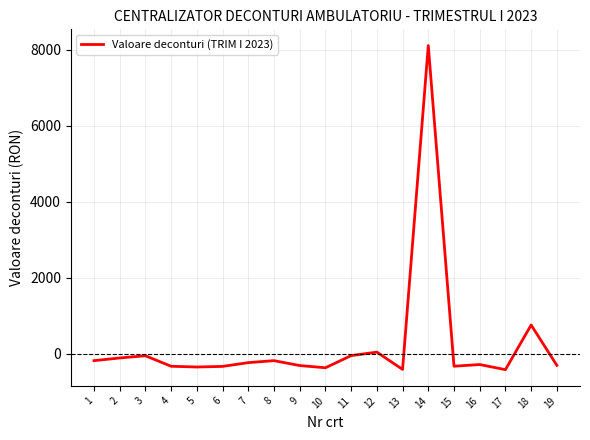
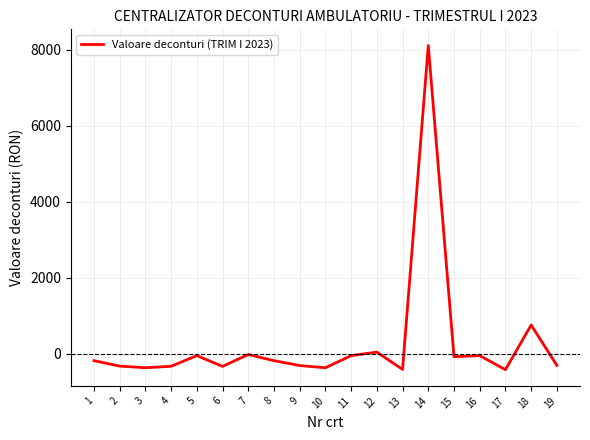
2: -100 -> -300
3: -100 -> -400
5: -400 -> -100
7: -200 -> 0
15: -300 -> -100
16: -300 -> -100
